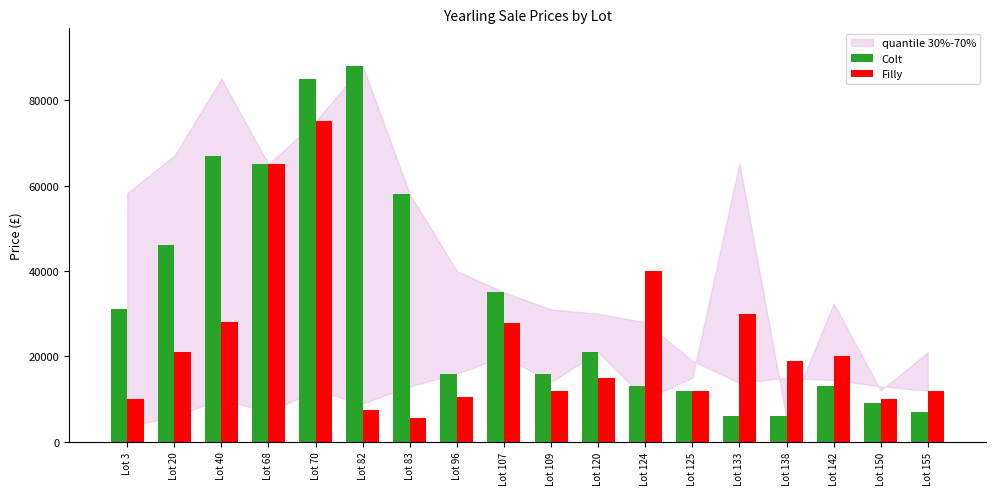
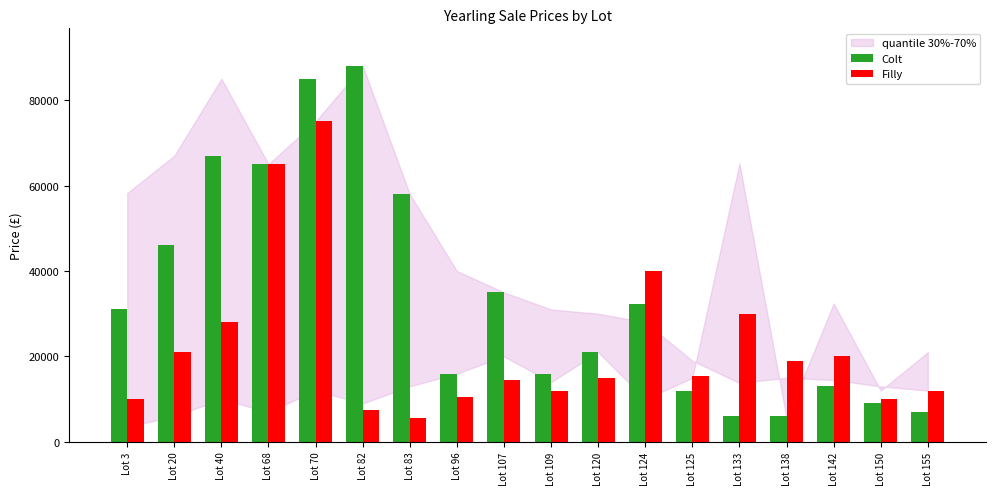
Filly, Lot 107: 28000 -> 15000
Colt, Lot 124: 13000 -> 32000
Filly, Lot 125: 12000 -> 15000
